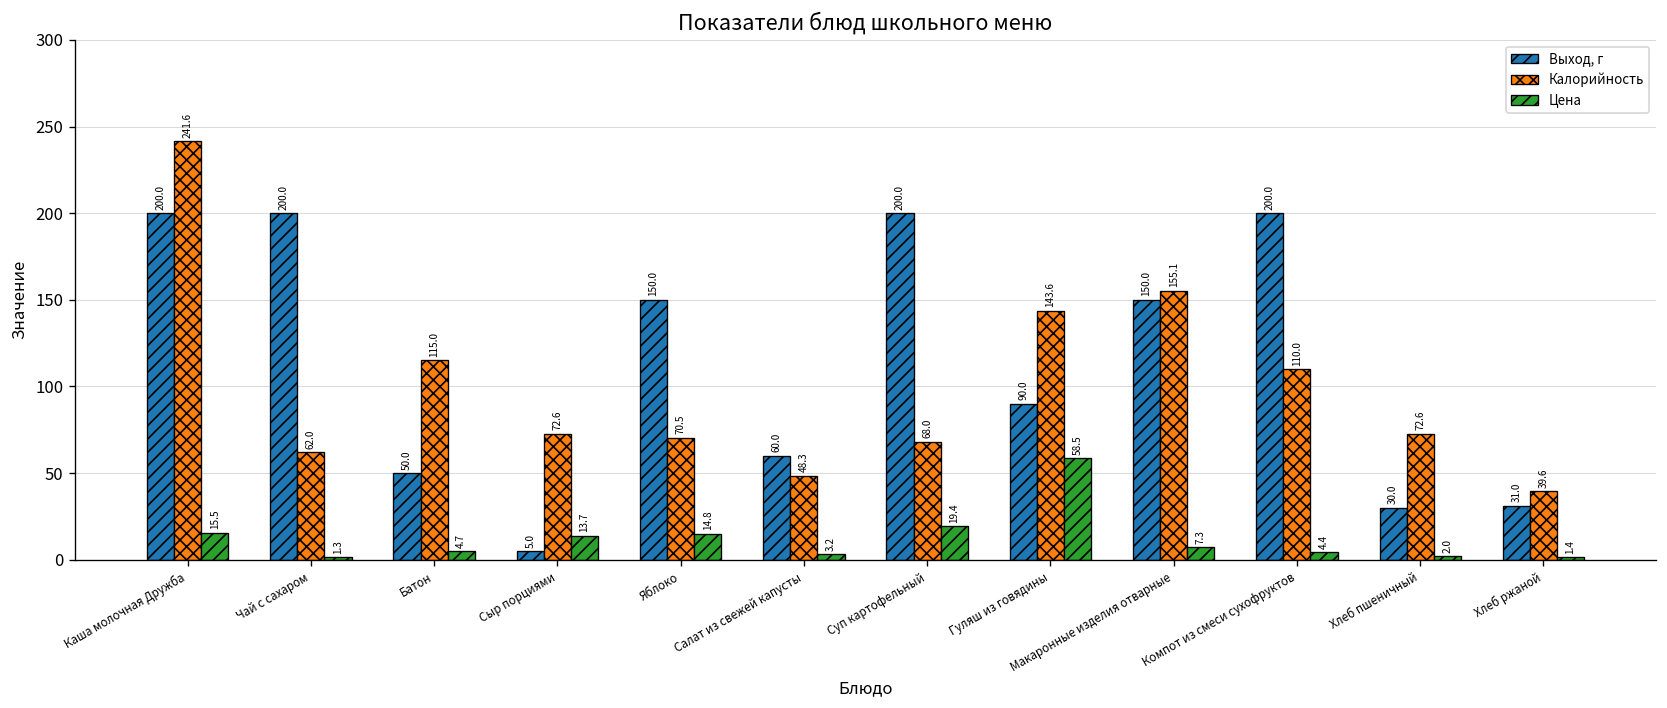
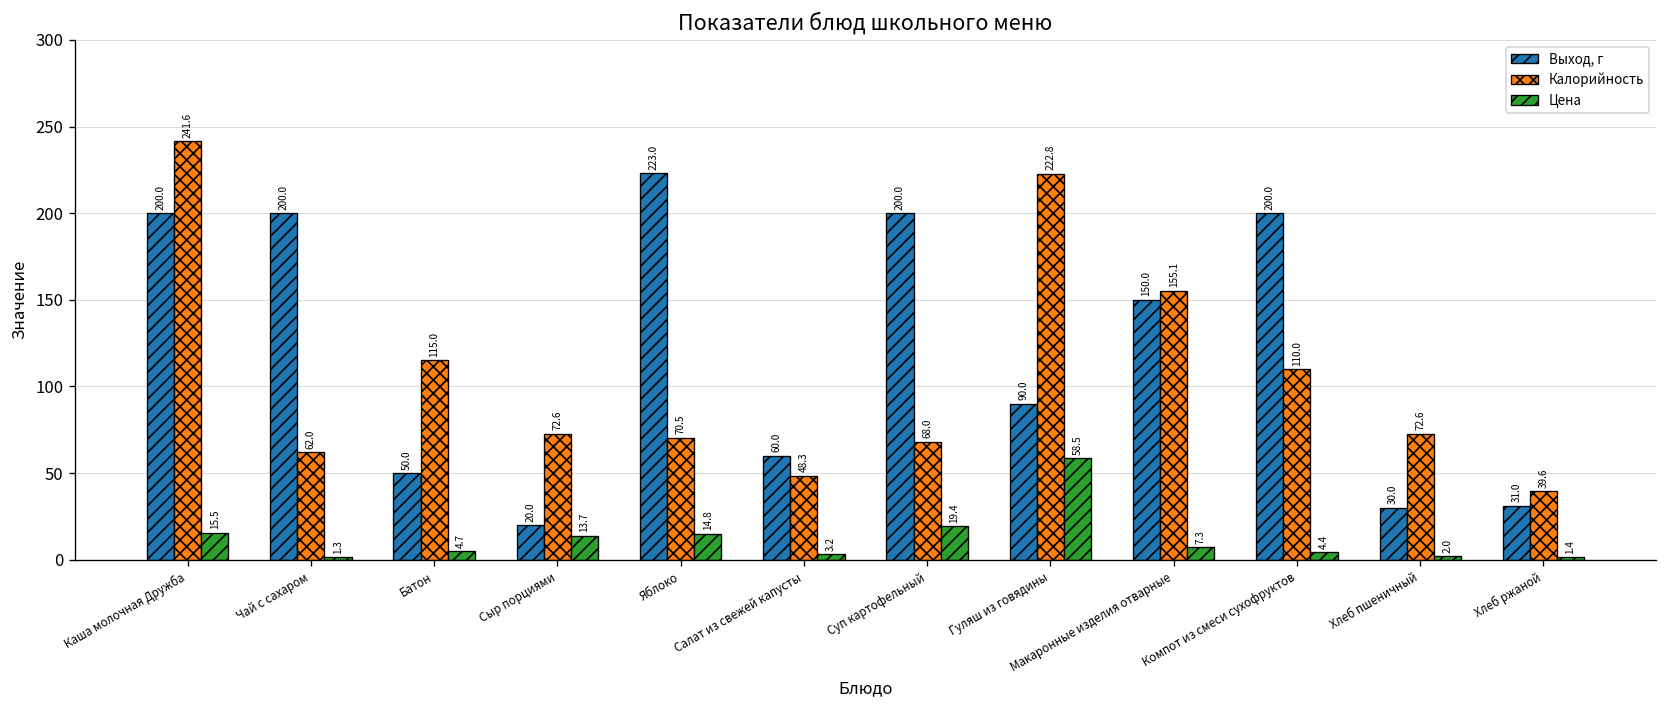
Выход, г, Сыр порциями: 5.0 -> 20.0
Выход, г, Яблоко: 150.0 -> 223.0
Калорийность, Гуляш из говядины: 143.6 -> 222.8
